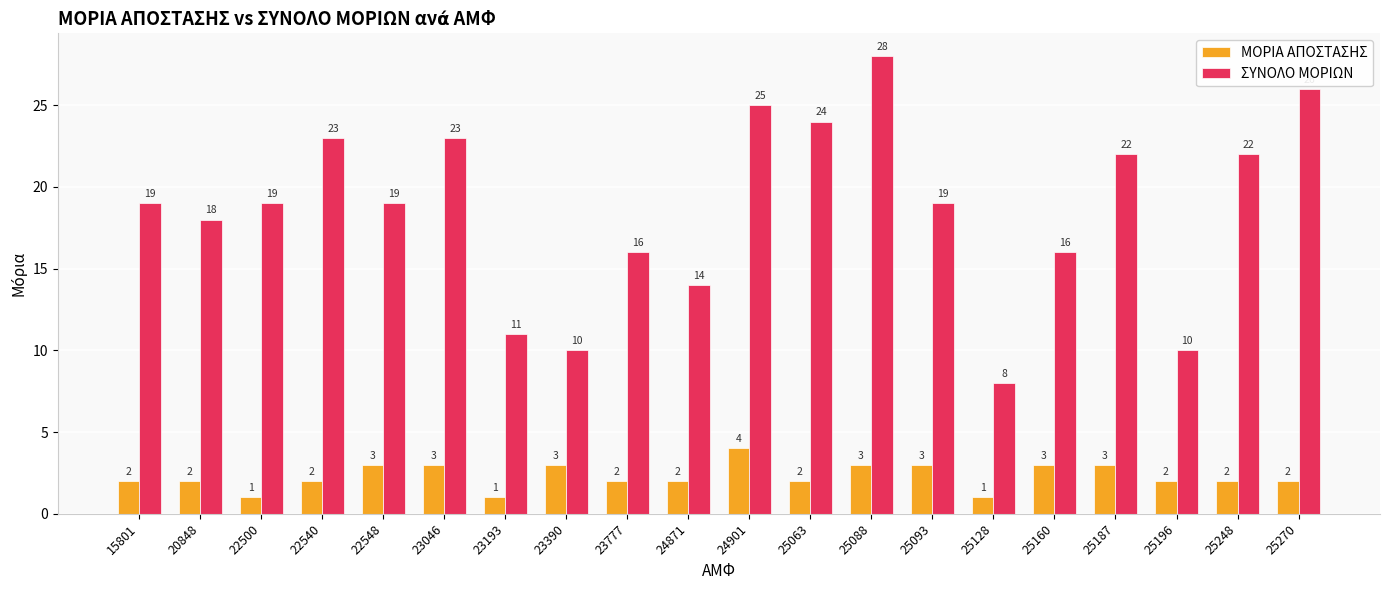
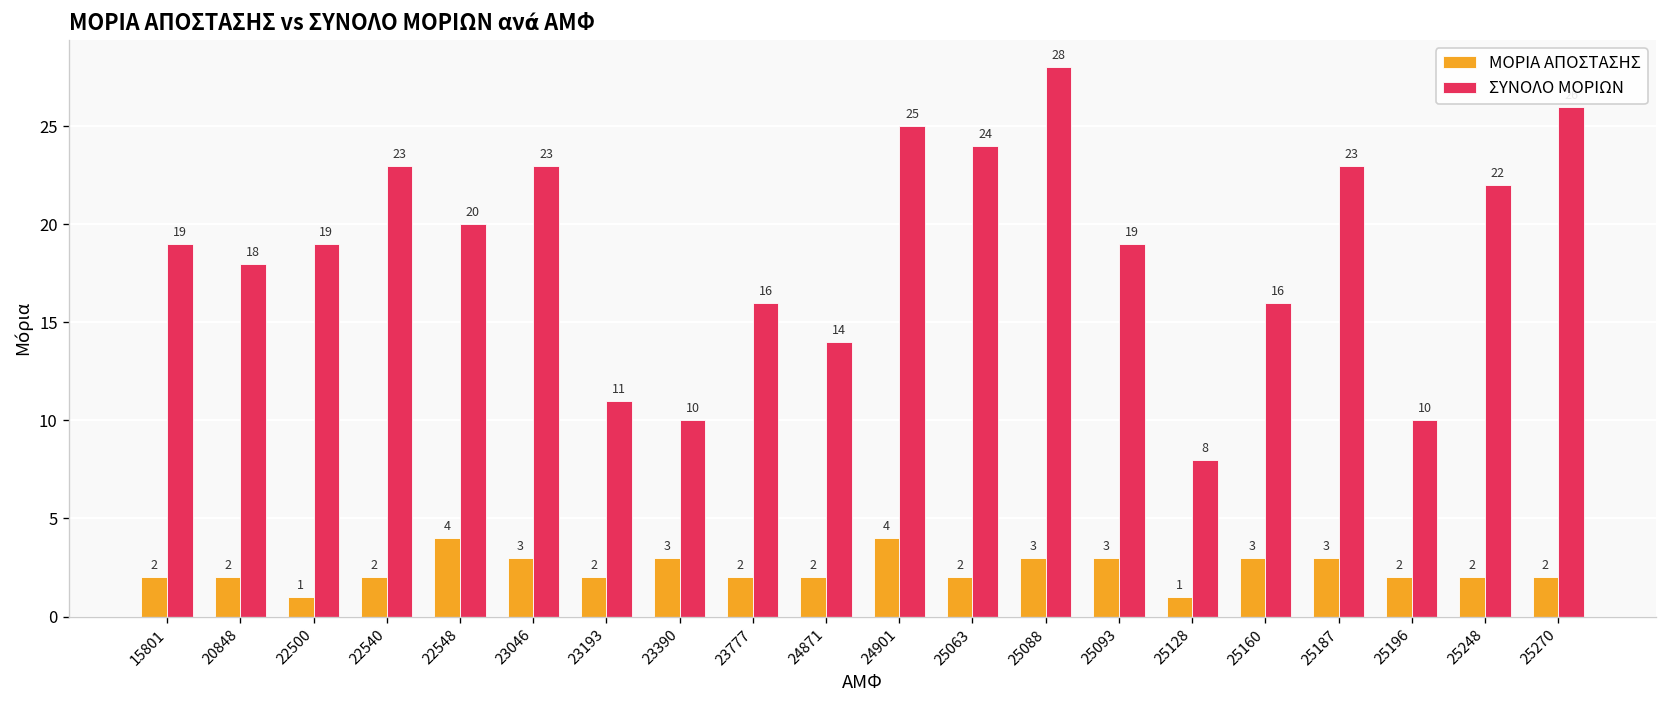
ΜΟΡΙΑ ΑΠΟΣΤΑΣΗΣ, 22548: 3 -> 4
ΣΥΝΟΛΟ ΜΟΡΙΩΝ, 22548: 19 -> 20
ΜΟΡΙΑ ΑΠΟΣΤΑΣΗΣ, 23193: 1 -> 2
ΣΥΝΟΛΟ ΜΟΡΙΩΝ, 25187: 22 -> 23
